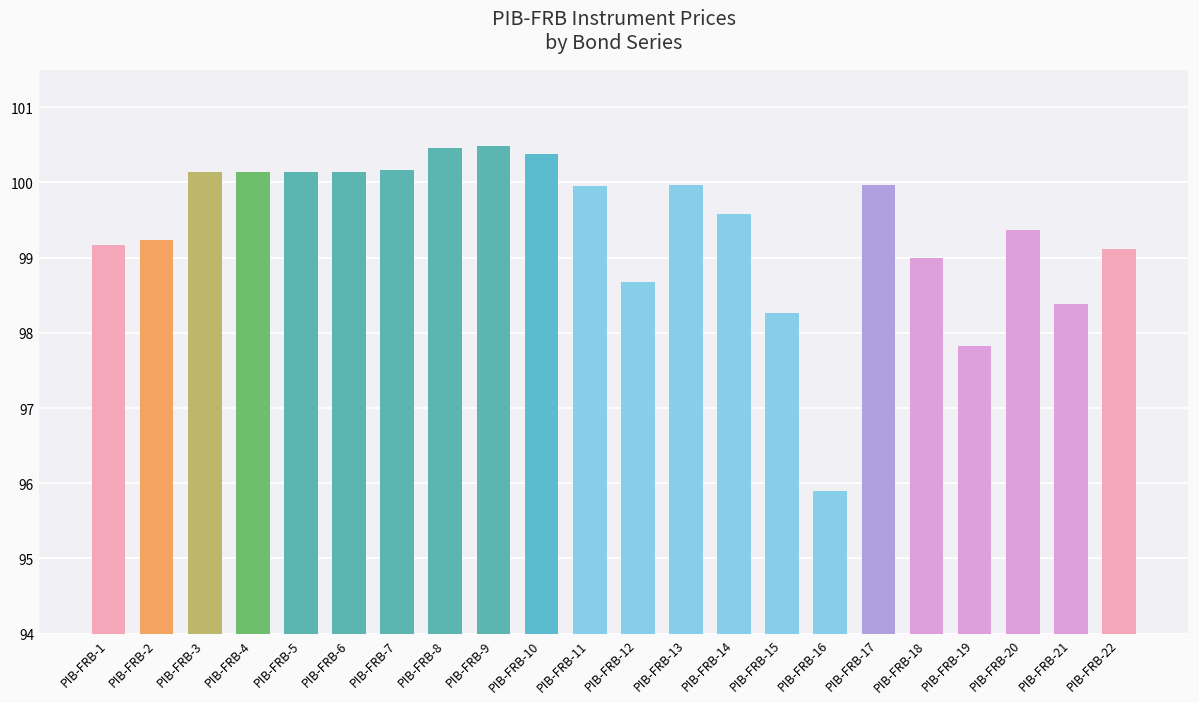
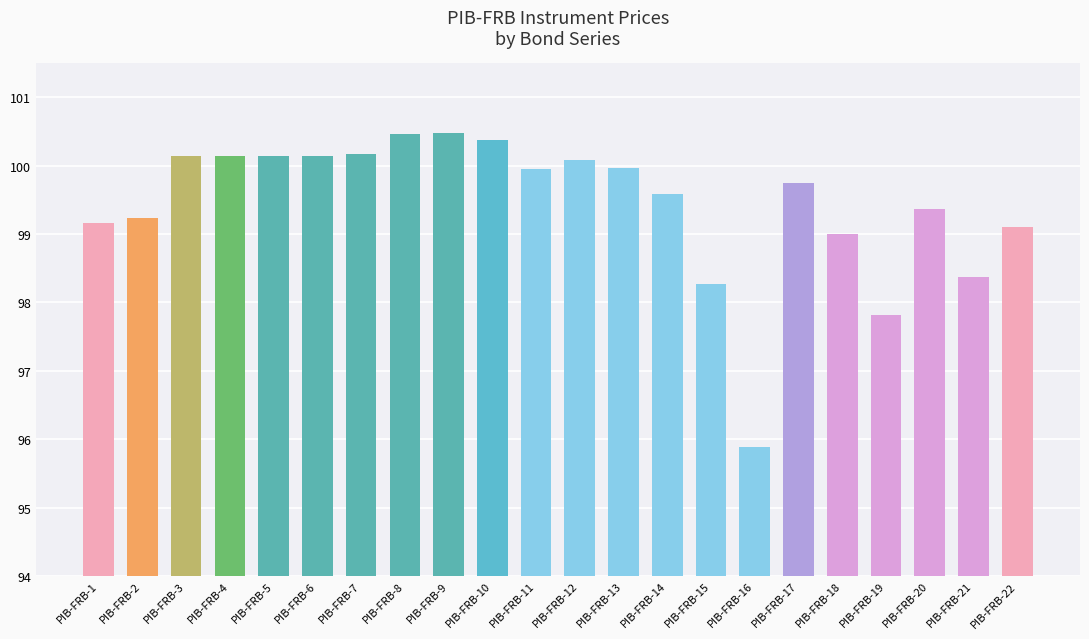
PIB-FRB-12: 98.7 -> 100.1
PIB-FRB-17: 100.0 -> 99.8
